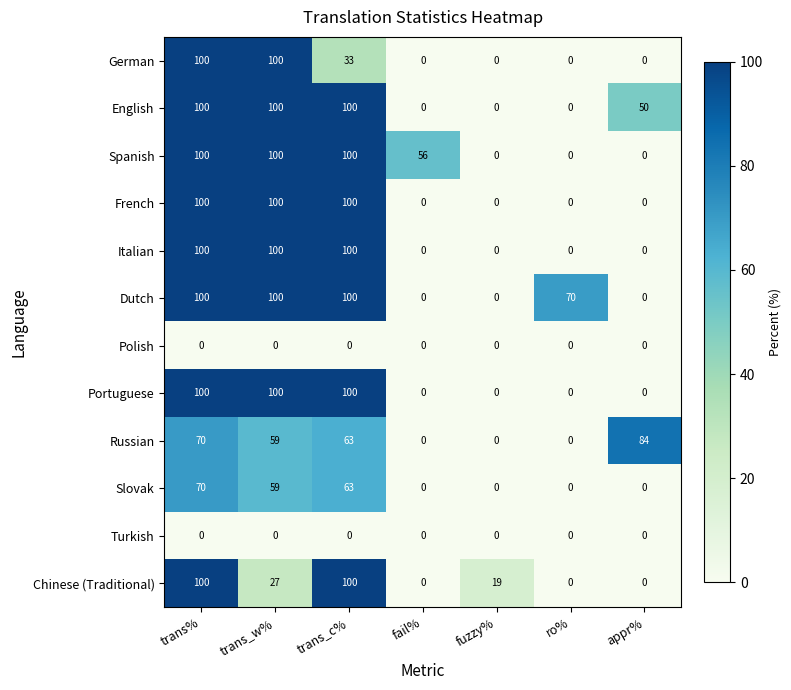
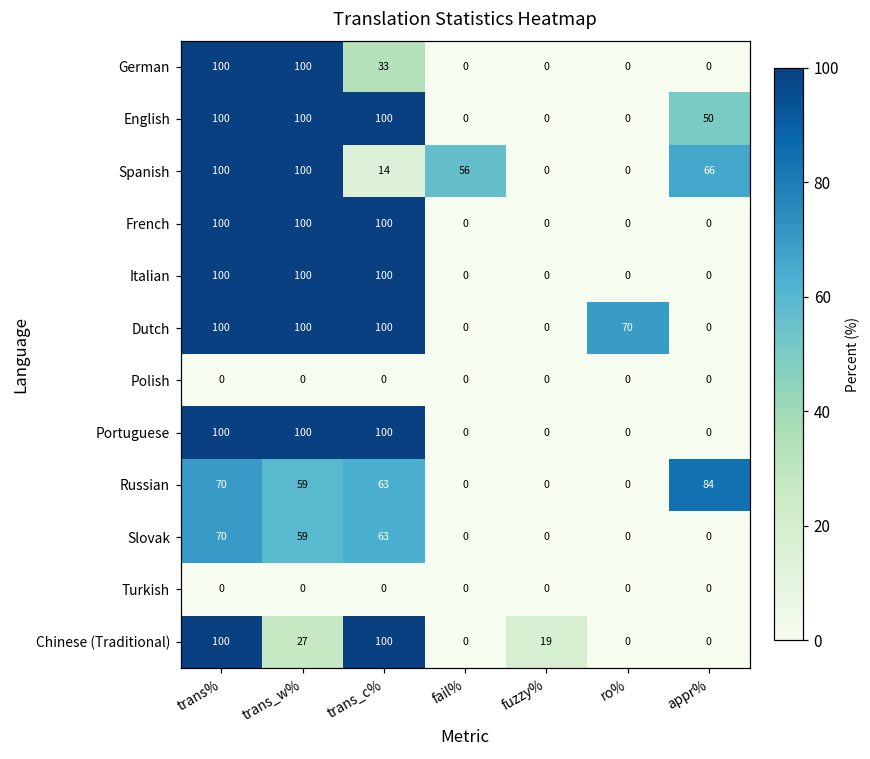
Spanish, trans_c%: 100 -> 14
Spanish, appr%: 0 -> 66
